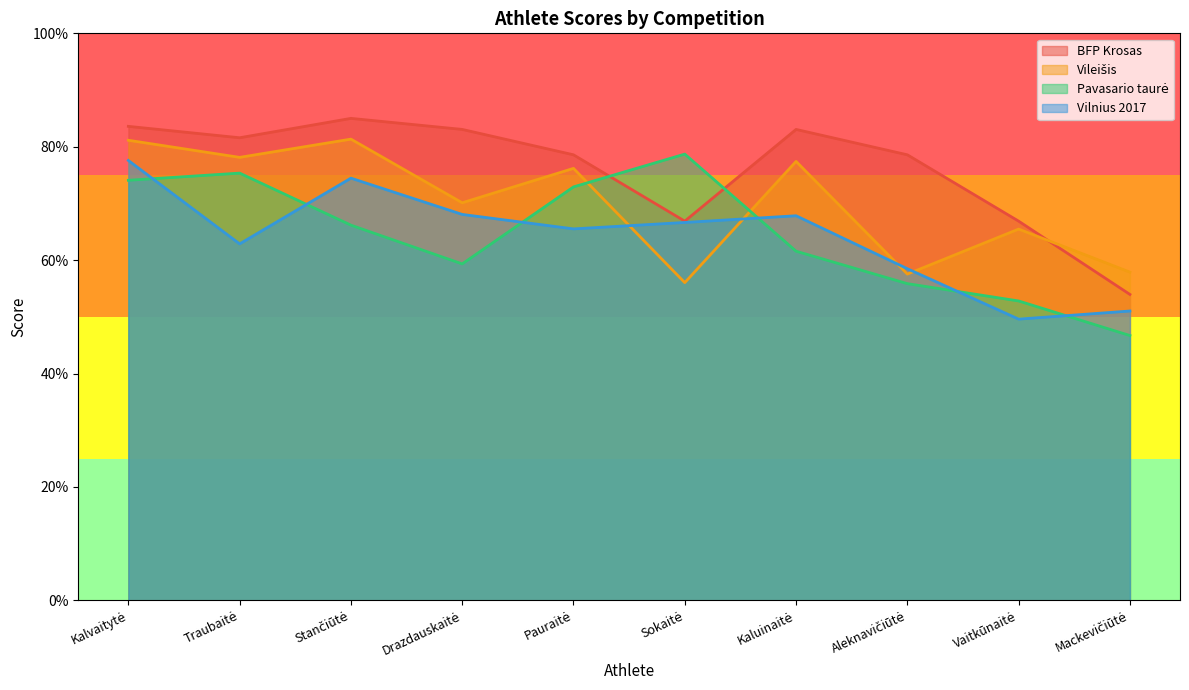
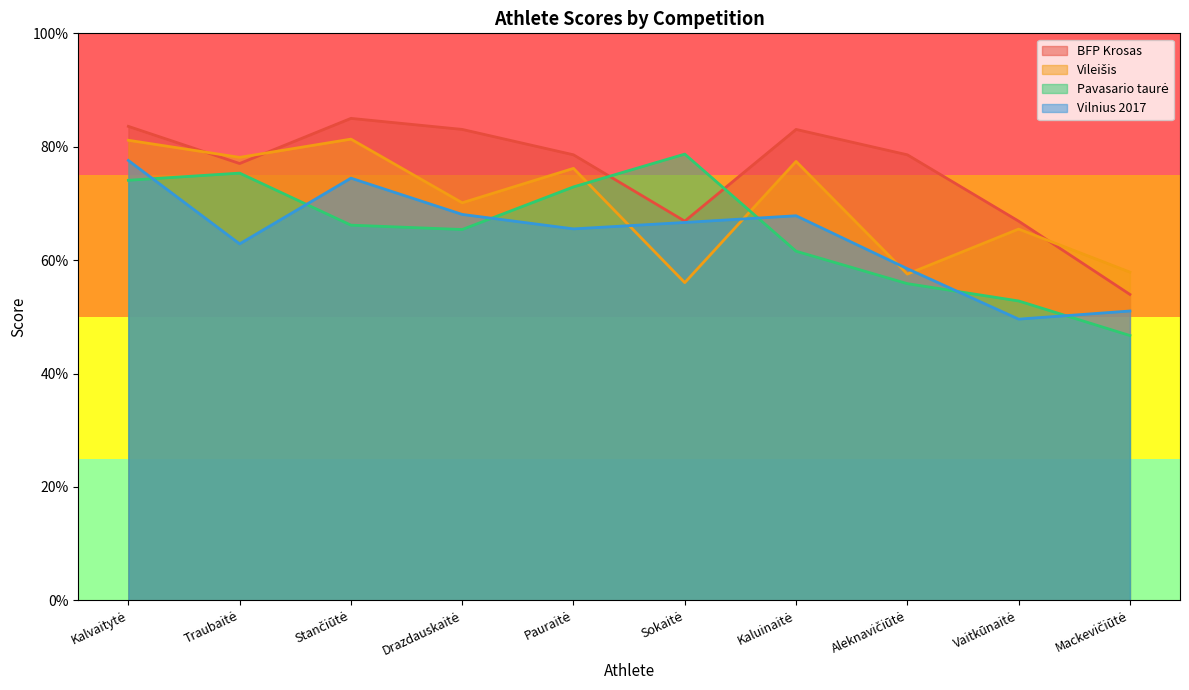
BFP Krosas, Traubaitė: 82% -> 77%
Pavasario taurė, Drazdauskaitė: 59% -> 65%
